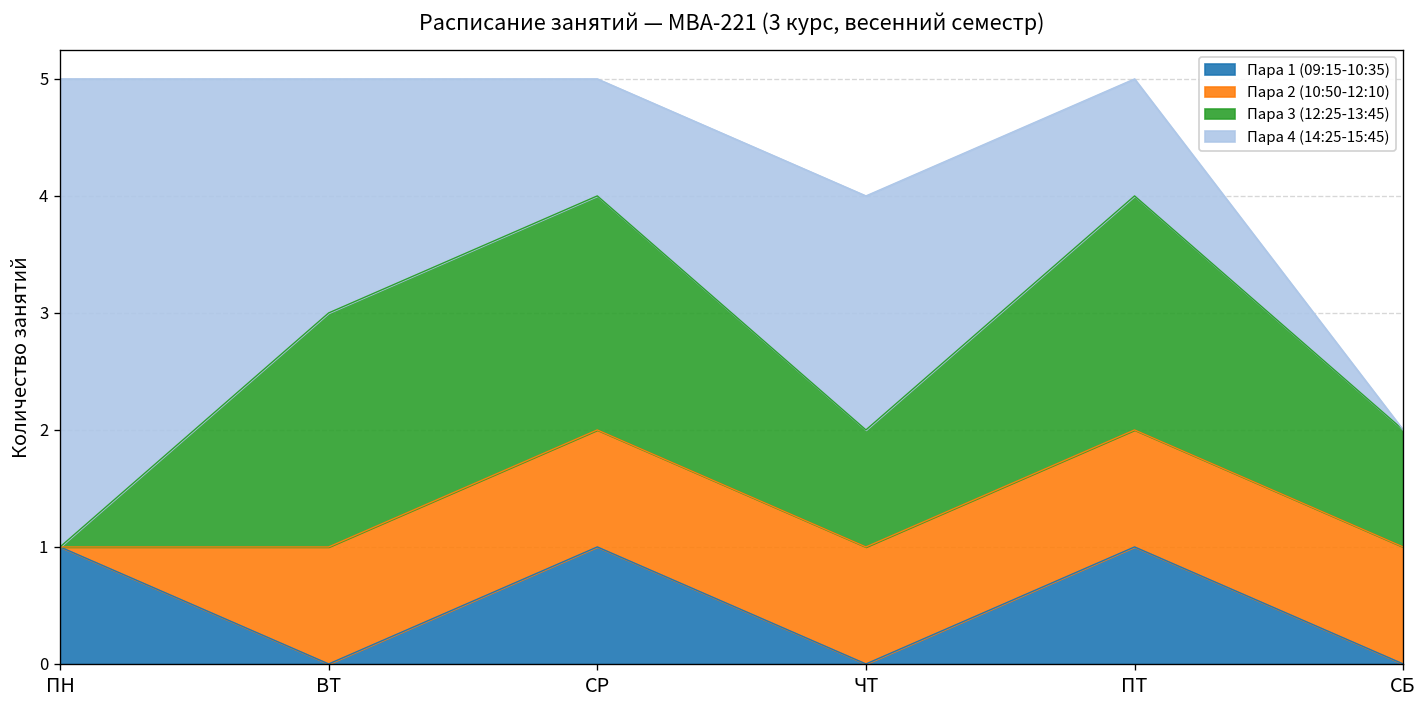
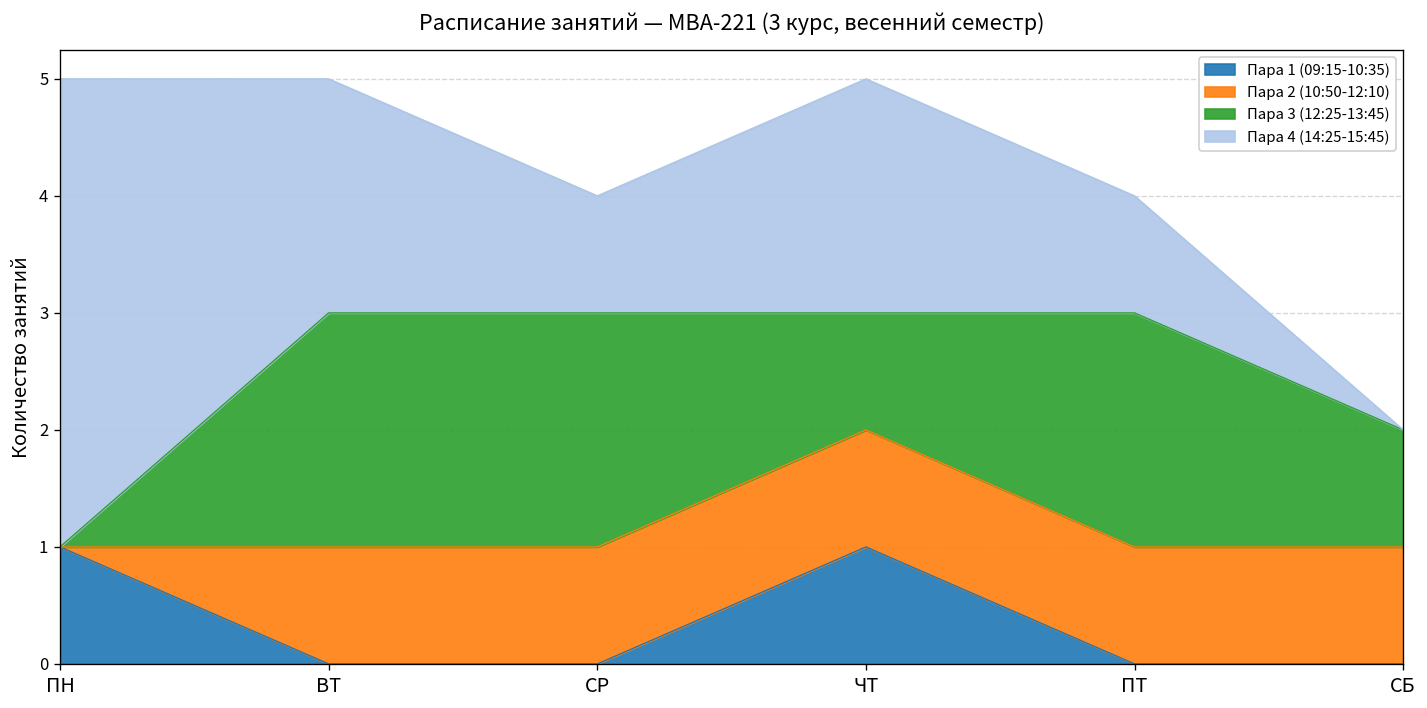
Пара 1 (09:15-10:35), СР: 1 -> 0
Пара 1 (09:15-10:35), ЧТ: 0 -> 1
Пара 1 (09:15-10:35), ПТ: 1 -> 0
